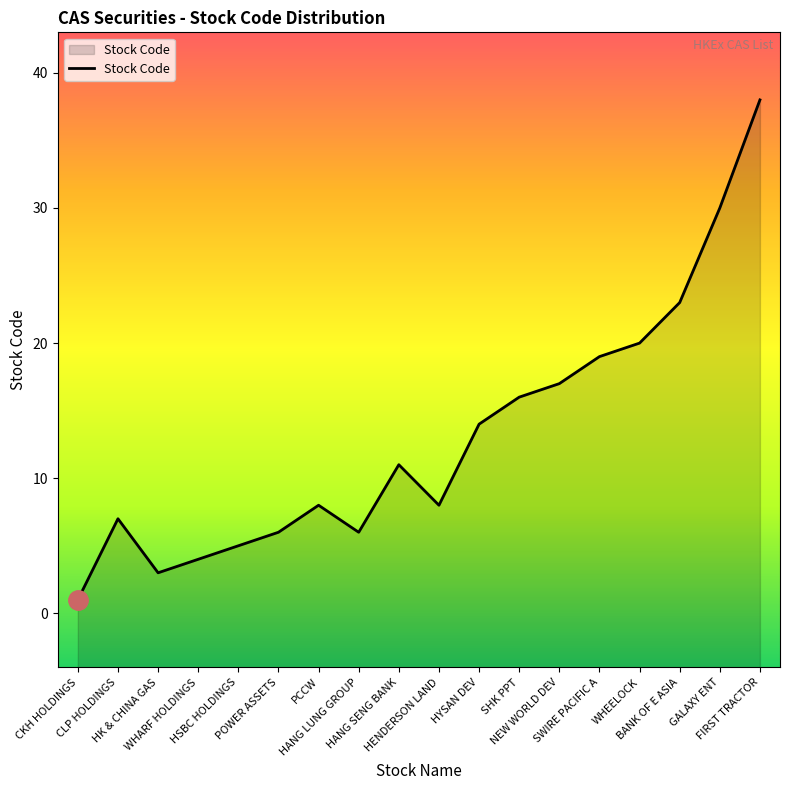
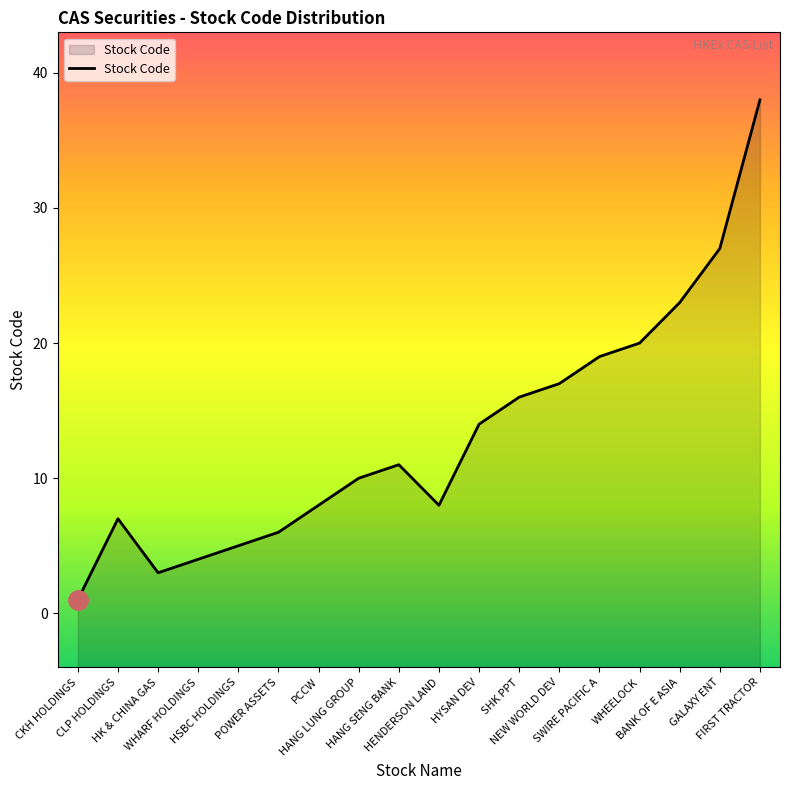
Stock Code, HANG LUNG GROUP: 6 -> 10
Stock Code, GALAXY ENT: 30 -> 27
